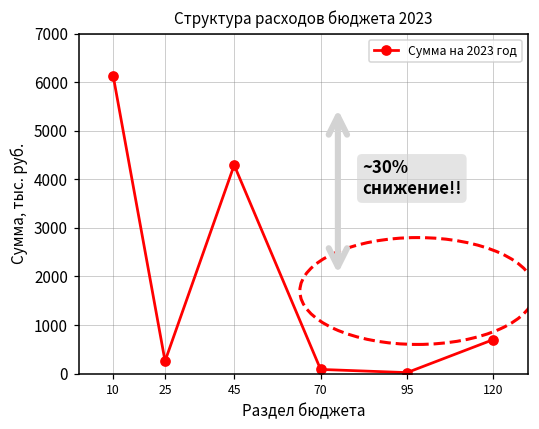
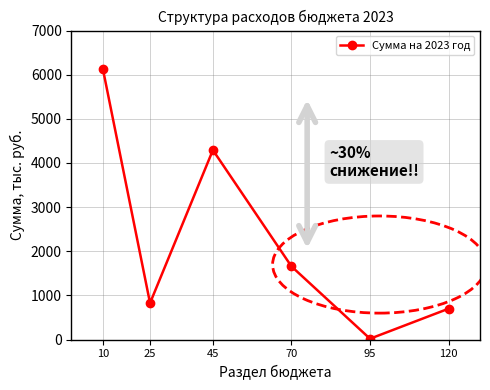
25: 300 -> 800
70: 100 -> 1700
